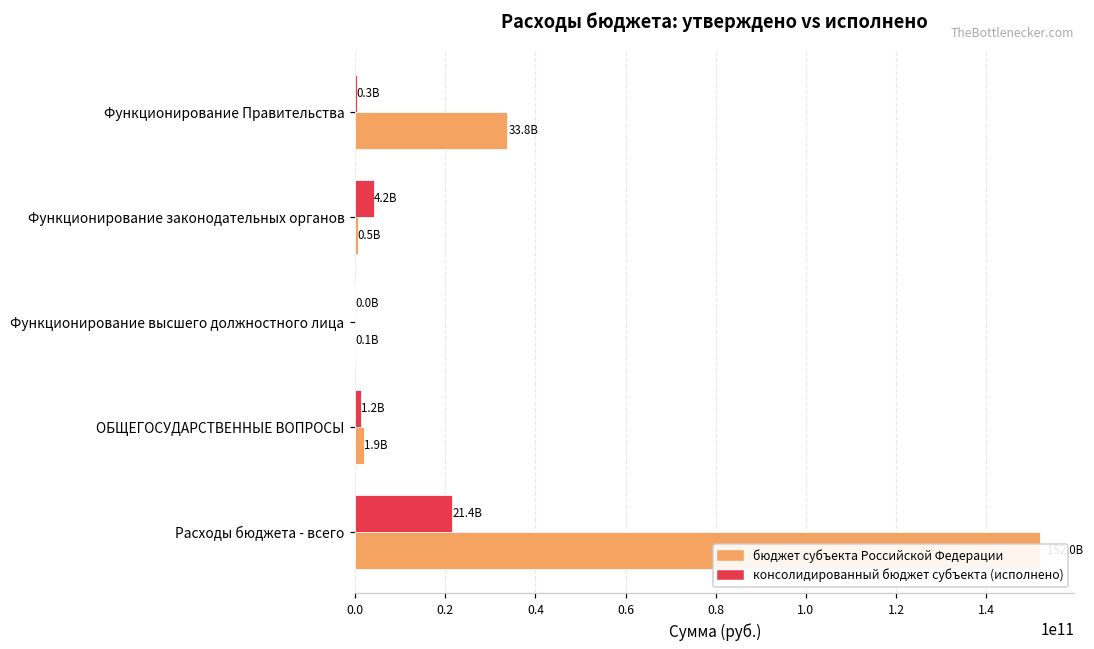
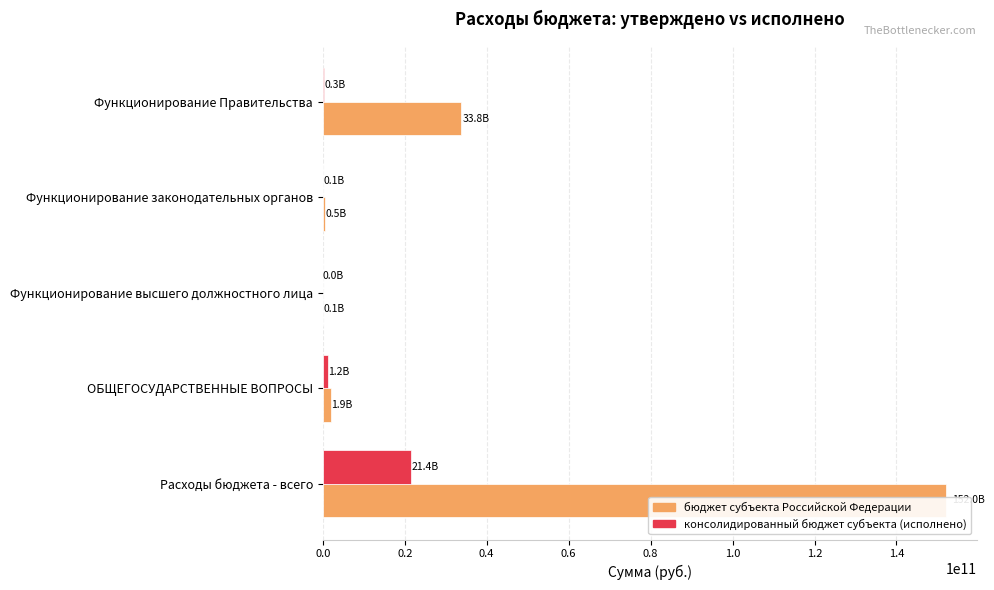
консолидированный бюджет субъекта (исполнено), Функционирование законодательных органов: 4.2B -> 0.1B
